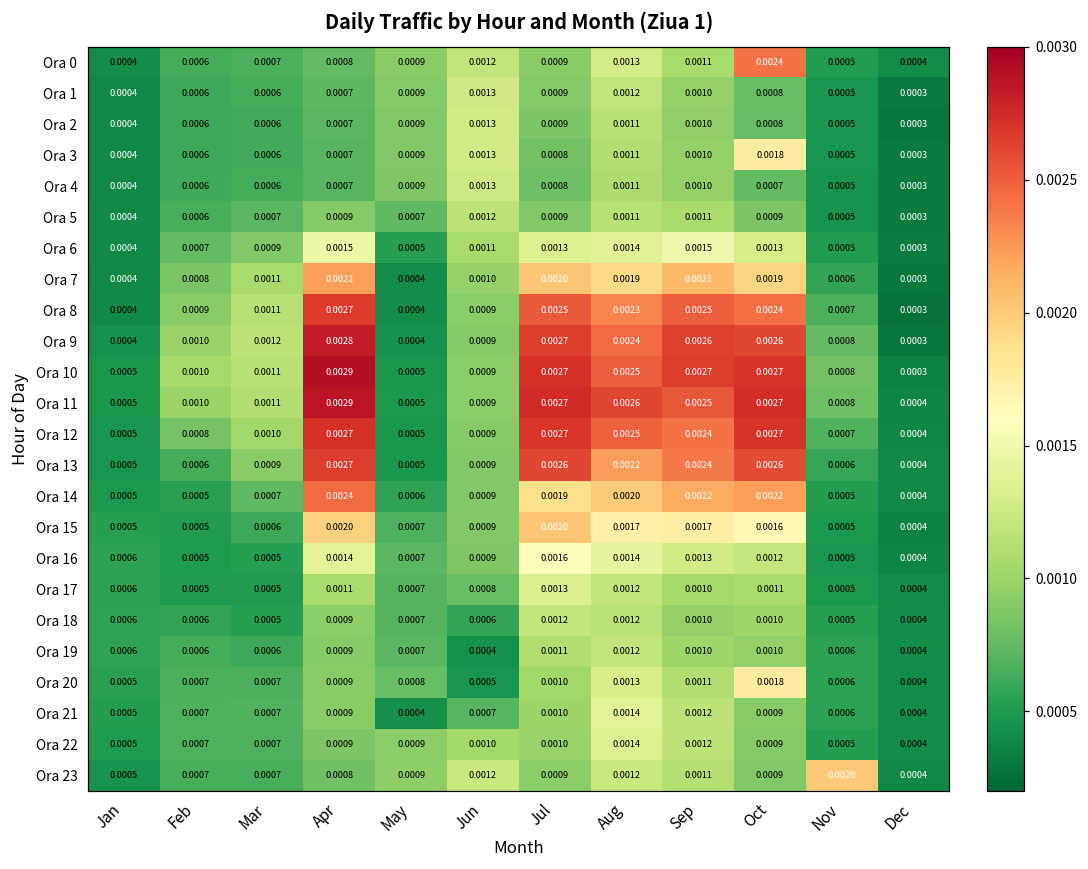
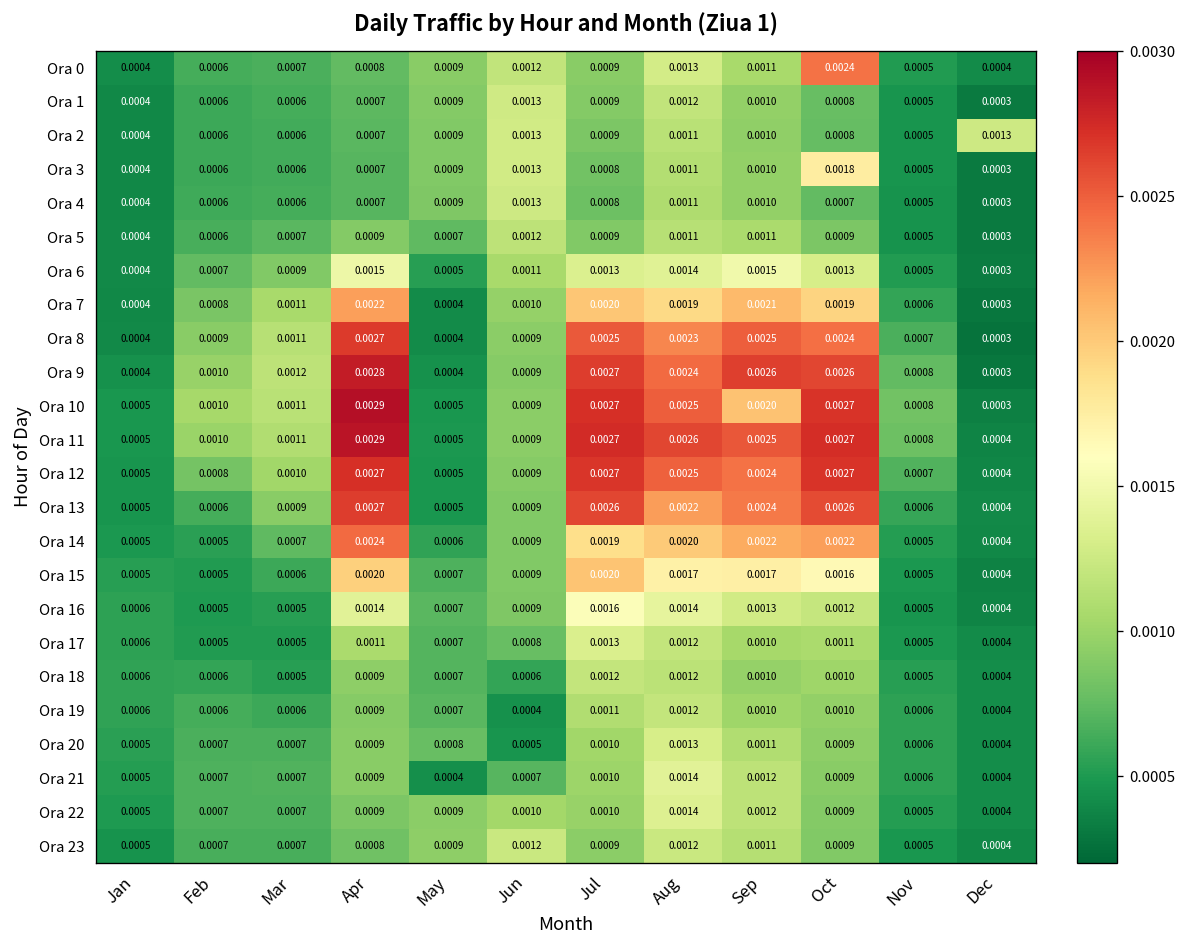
Ora 2, Dec: 0.0003 -> 0.0013
Ora 10, Sep: 0.0027 -> 0.0020
Ora 20, Oct: 0.0018 -> 0.0009
Ora 23, Nov: 0.0020 -> 0.0005
